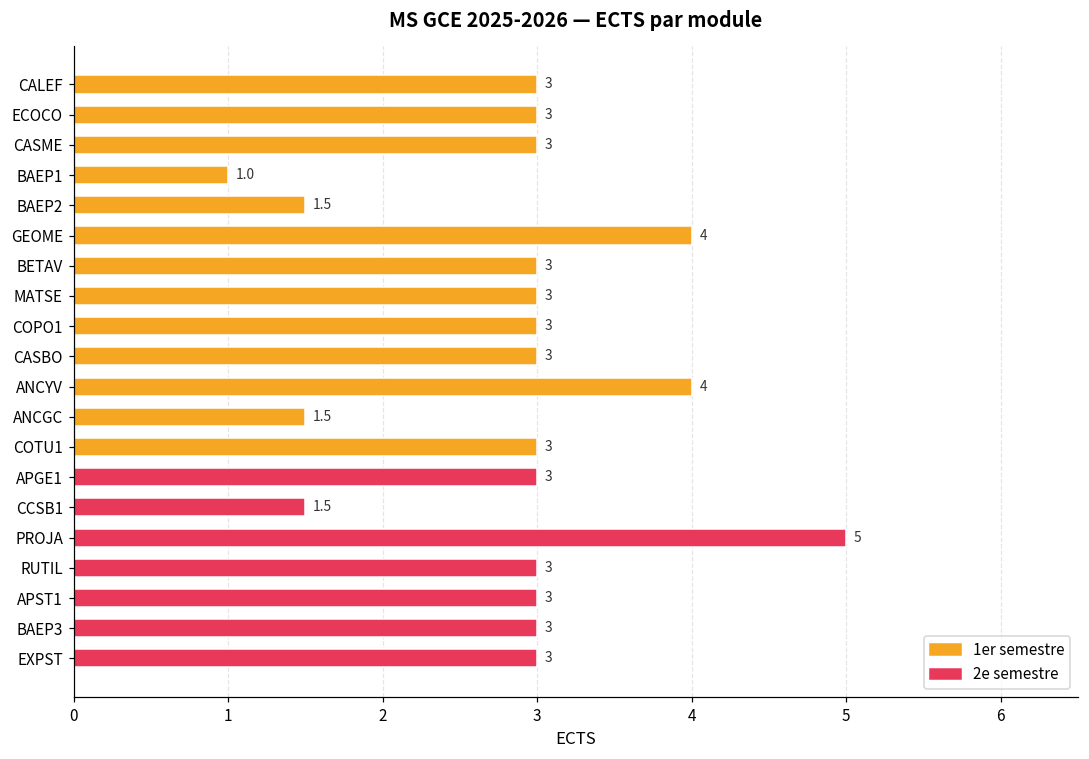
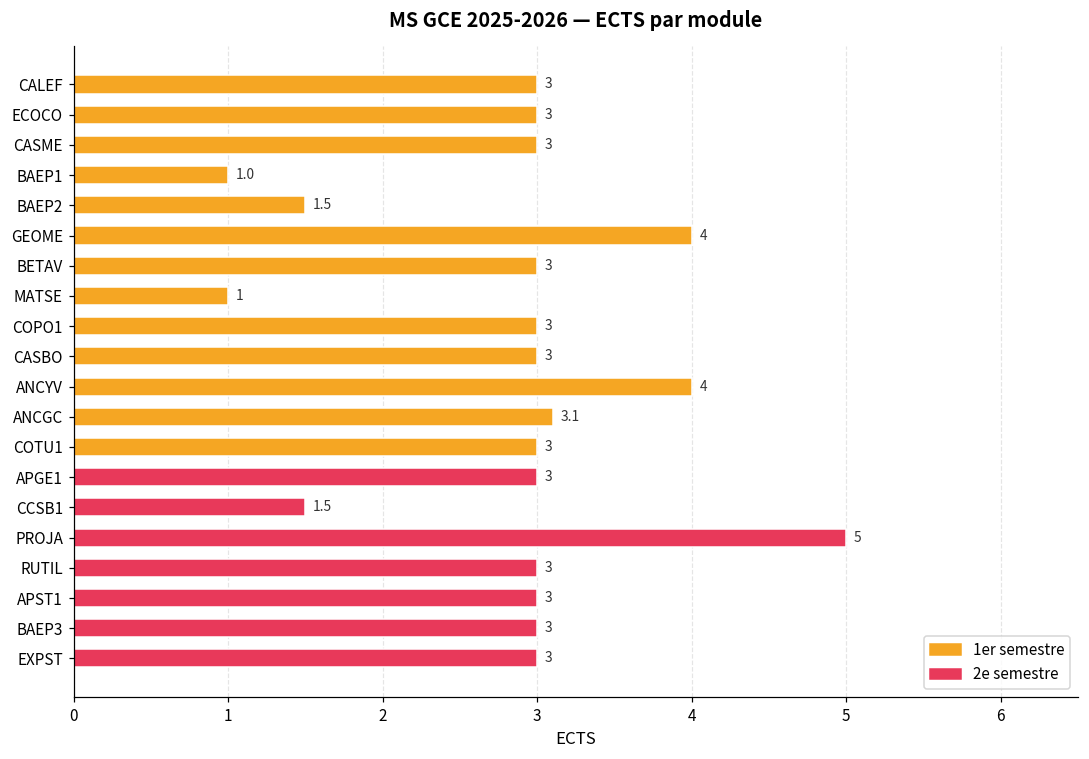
MATSE: 3 -> 1
ANCGC: 1.5 -> 3.1
